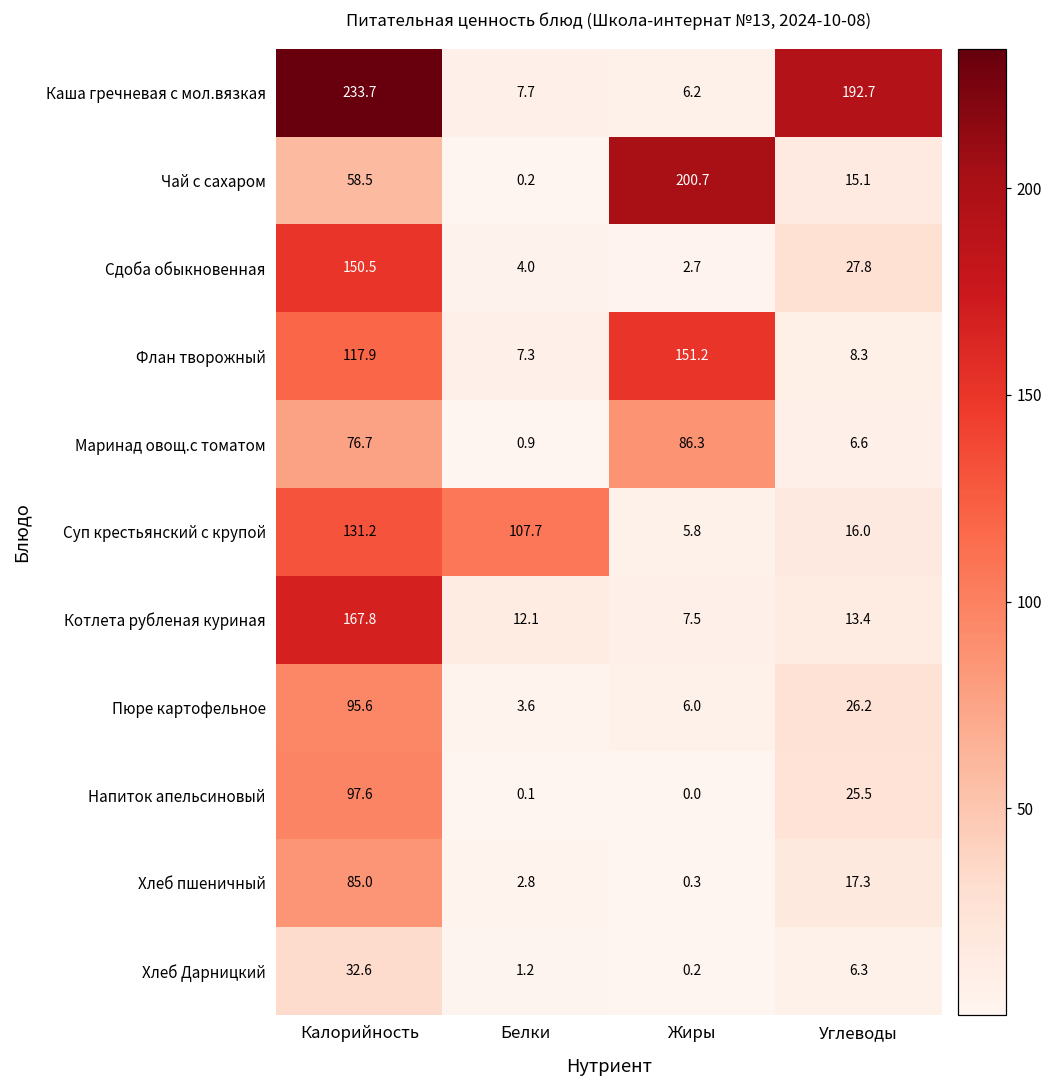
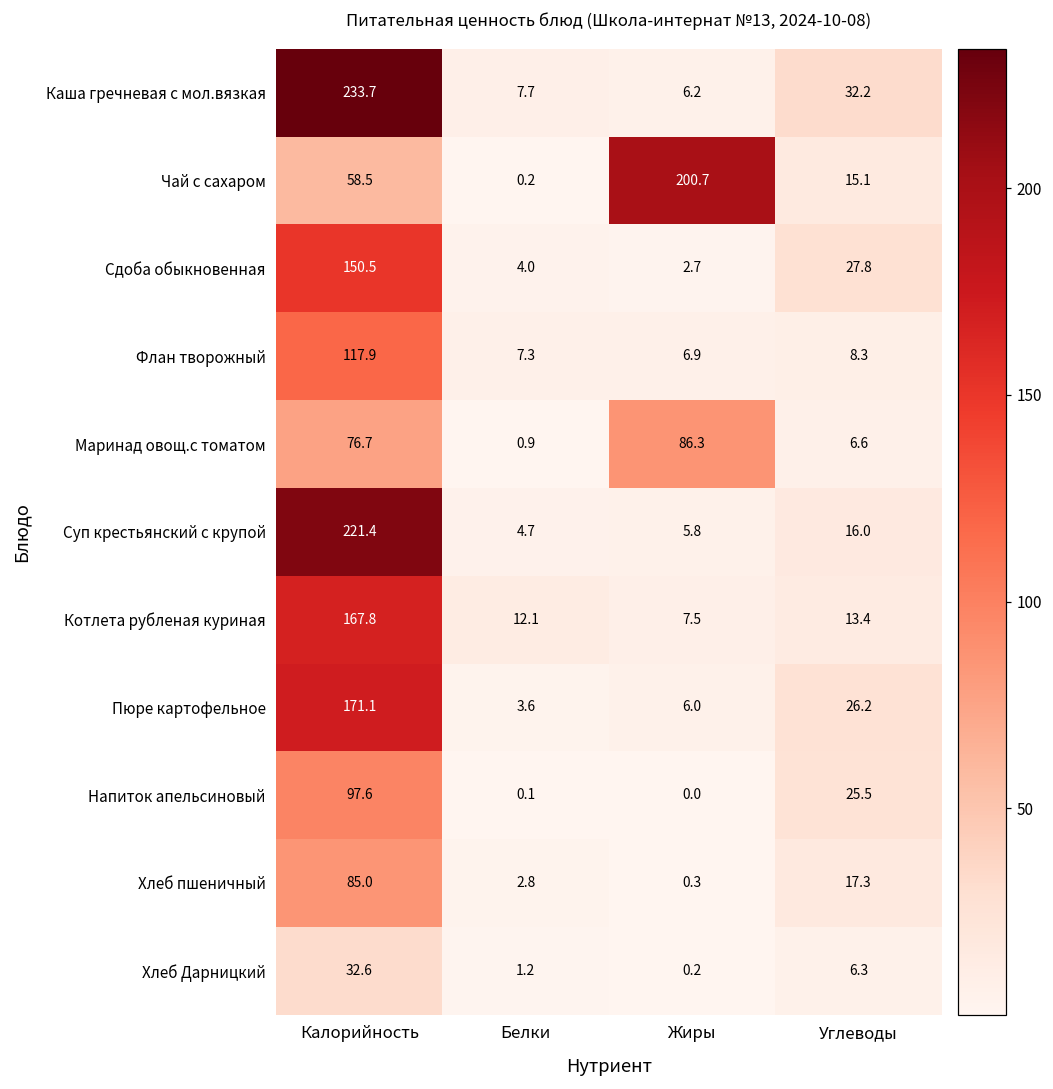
Каша гречневая с мол.вязкая, Углеводы: 192.7 -> 32.2
Флан творожный, Жиры: 151.2 -> 6.9
Суп крестьянский с крупой, Калорийность: 131.2 -> 221.4
Суп крестьянский с крупой, Белки: 107.7 -> 4.7
Пюре картофельное, Калорийность: 95.6 -> 171.1
